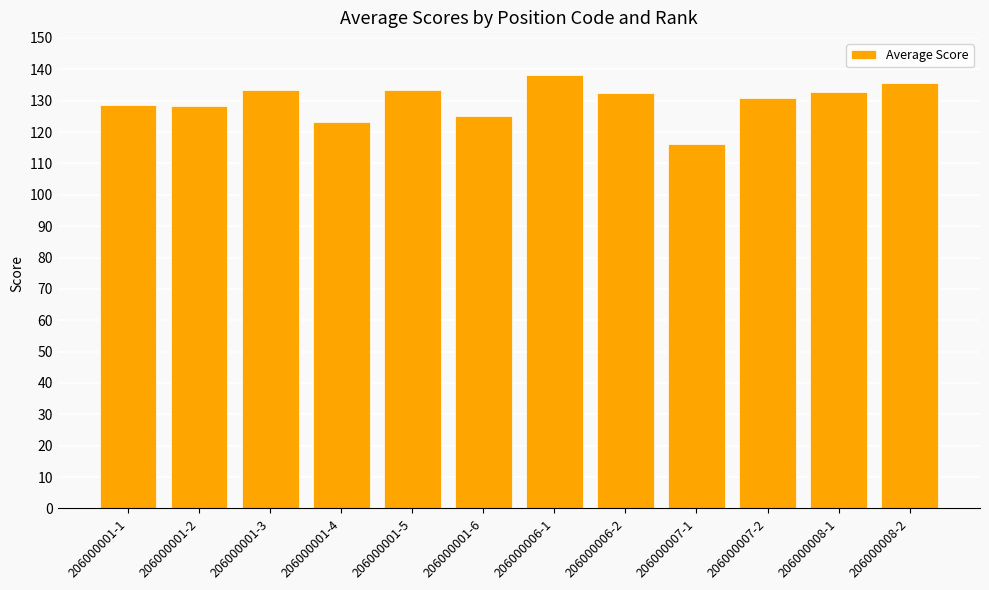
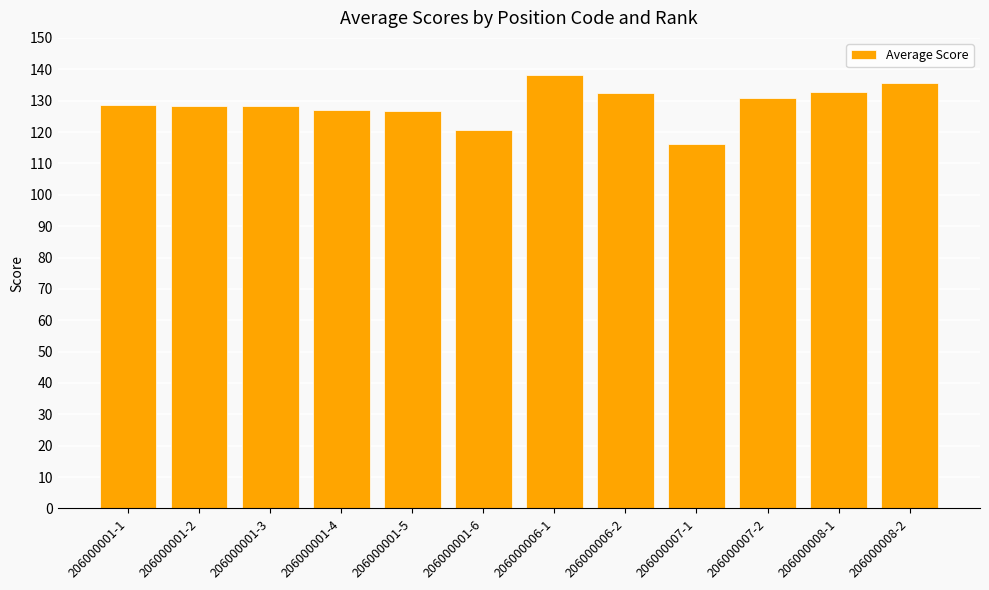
206000001-3: 133 -> 128
206000001-4: 123 -> 127
206000001-5: 133 -> 127
206000001-6: 125 -> 121
